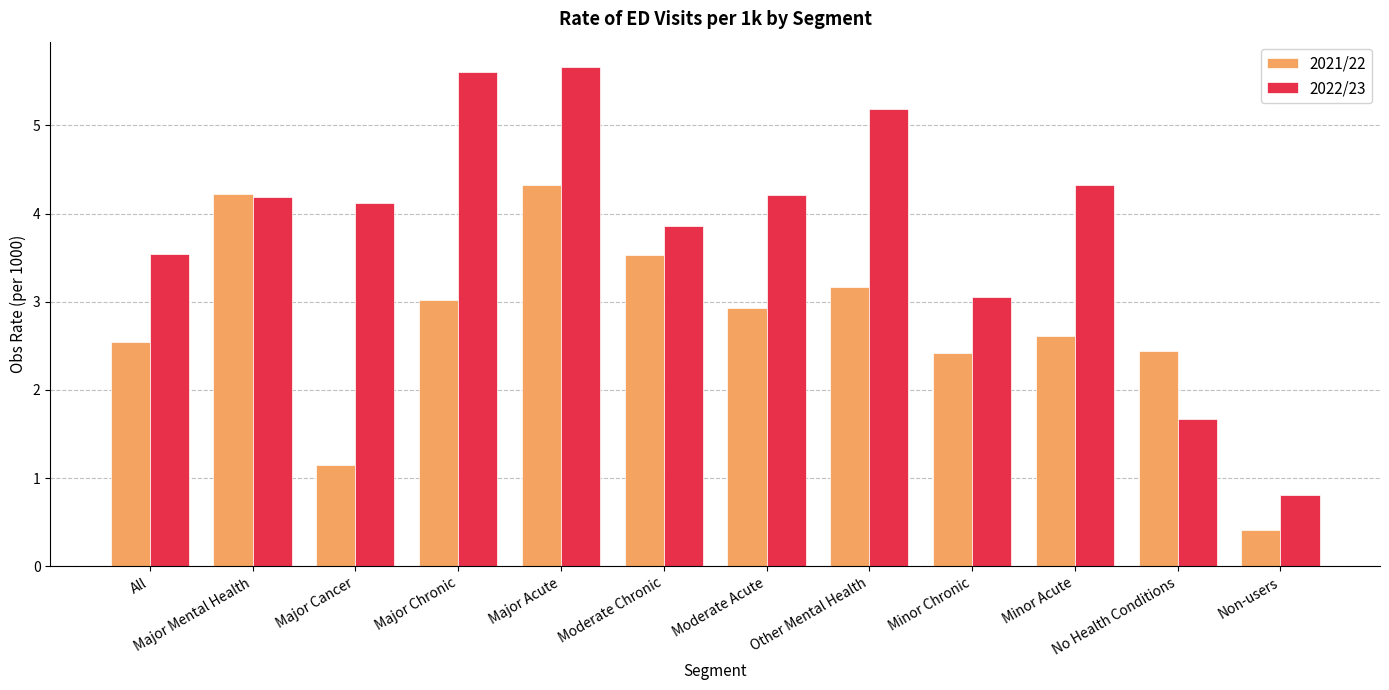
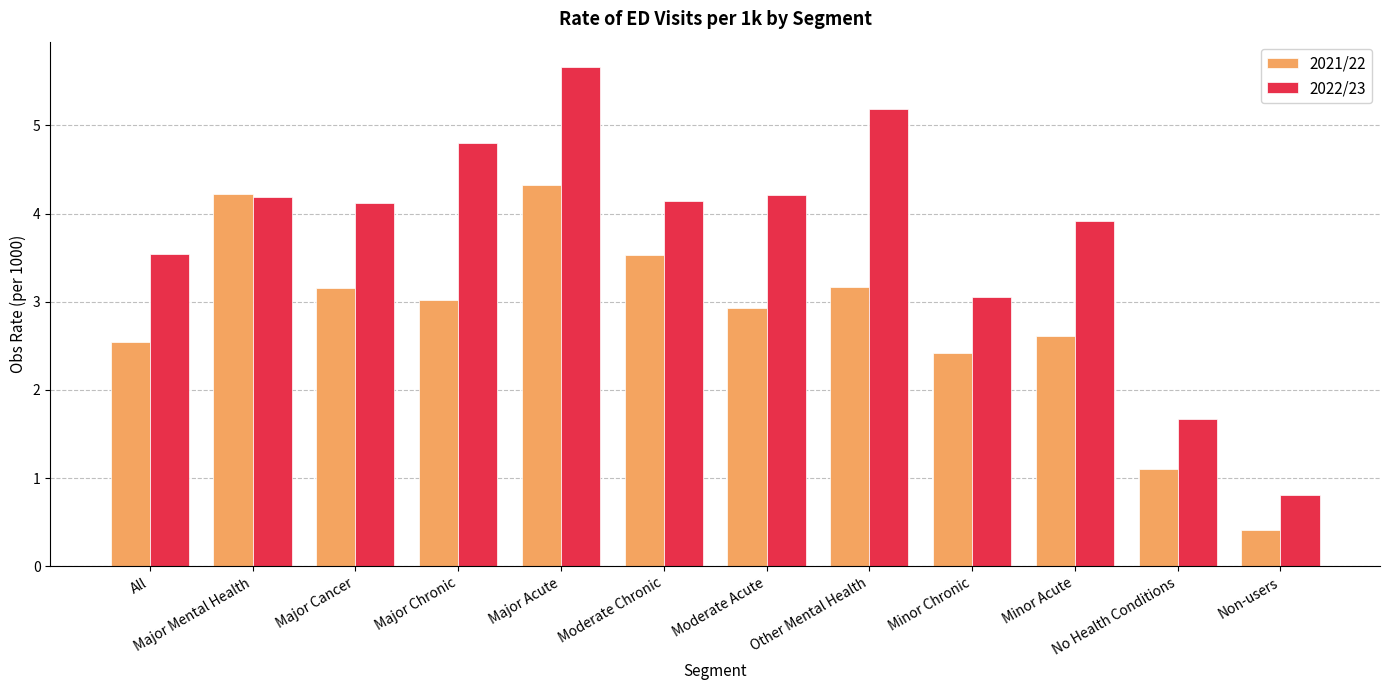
2021/22, Major Cancer: 1.1 -> 3.2
2022/23, Major Chronic: 5.6 -> 4.8
2022/23, Moderate Chronic: 3.9 -> 4.1
2022/23, Minor Acute: 4.3 -> 3.9
2021/22, No Health Conditions: 2.4 -> 1.1
